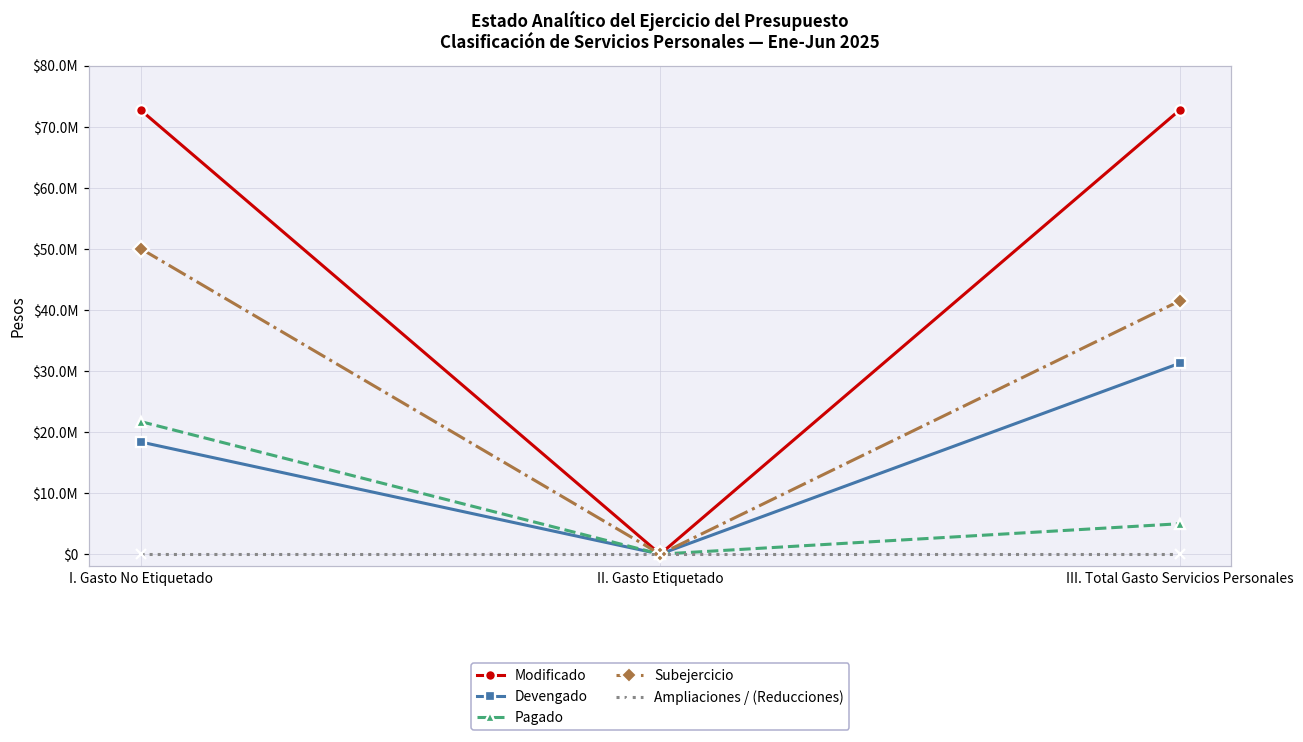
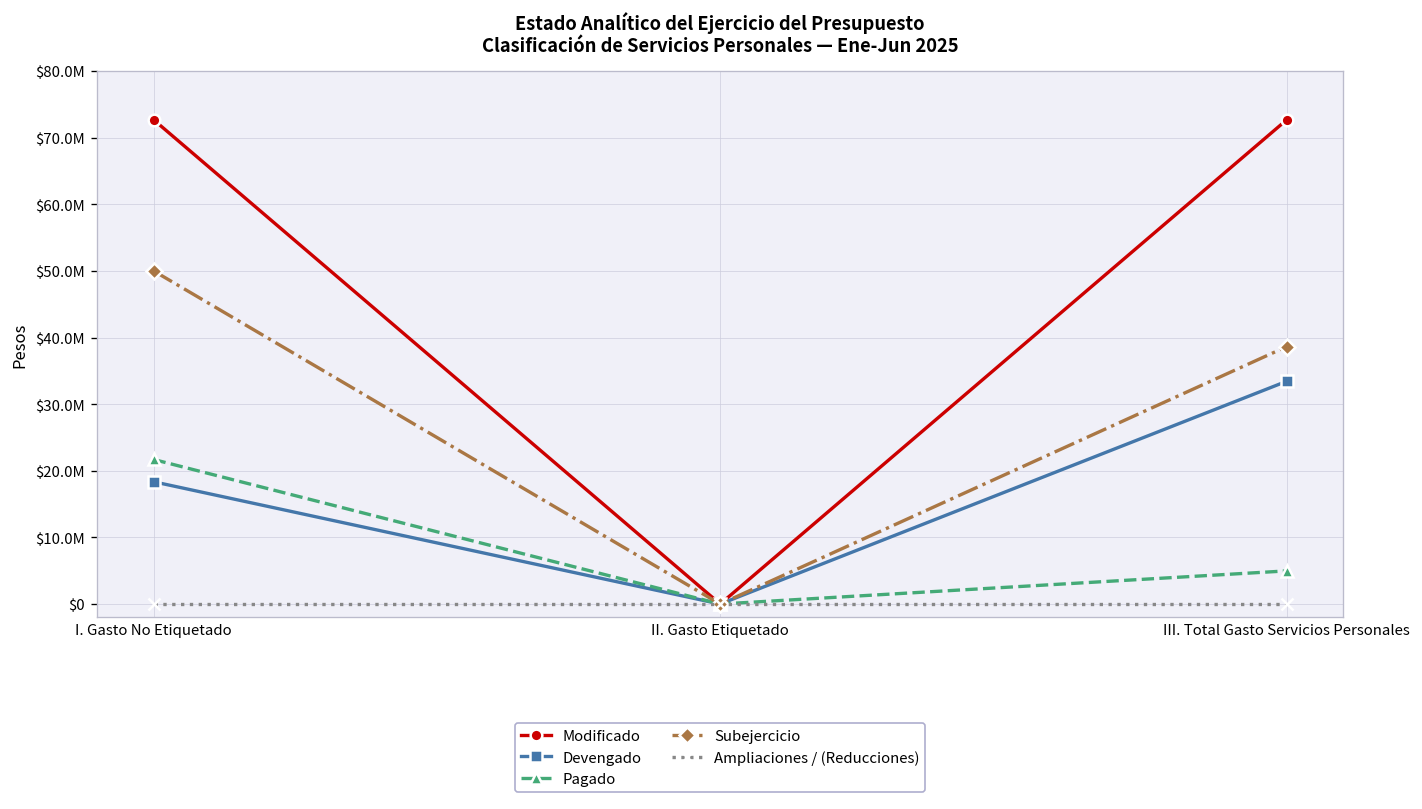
Devengado, III. Total Gasto Servicios Personales: $31000000 -> $33000000
Subejercicio, III. Total Gasto Servicios Personales: $41000000 -> $39000000
